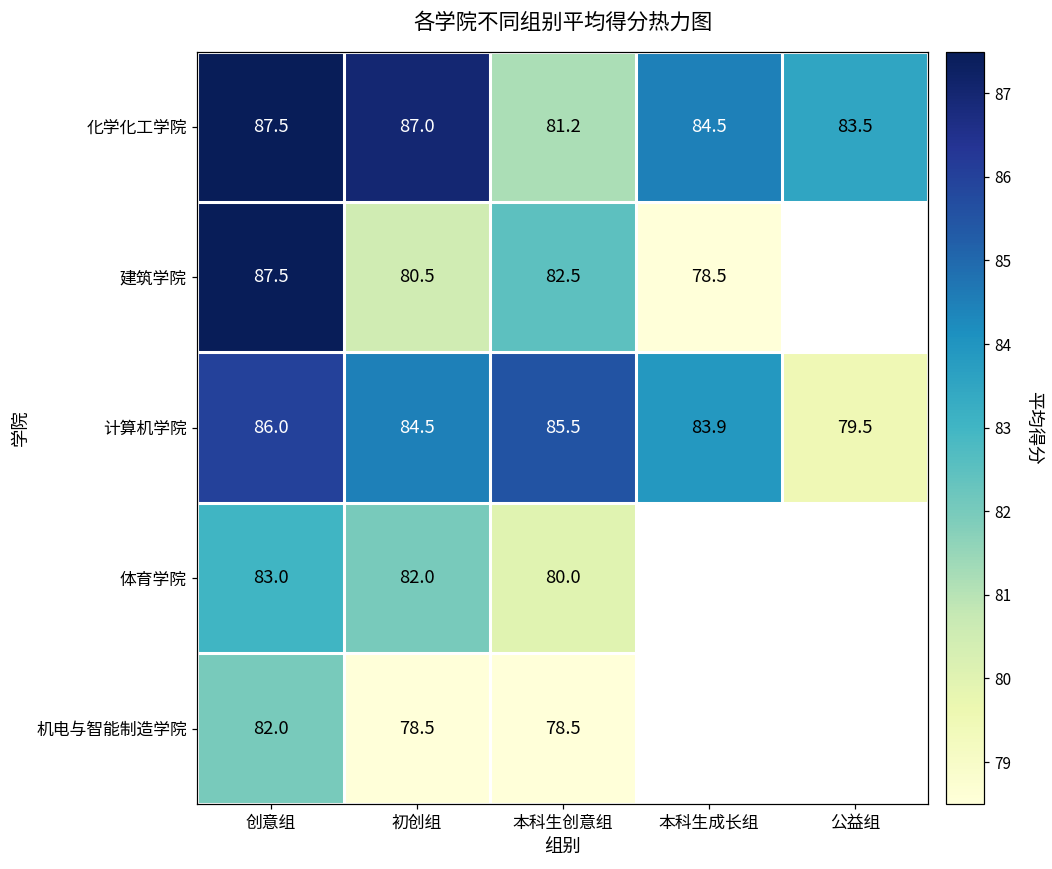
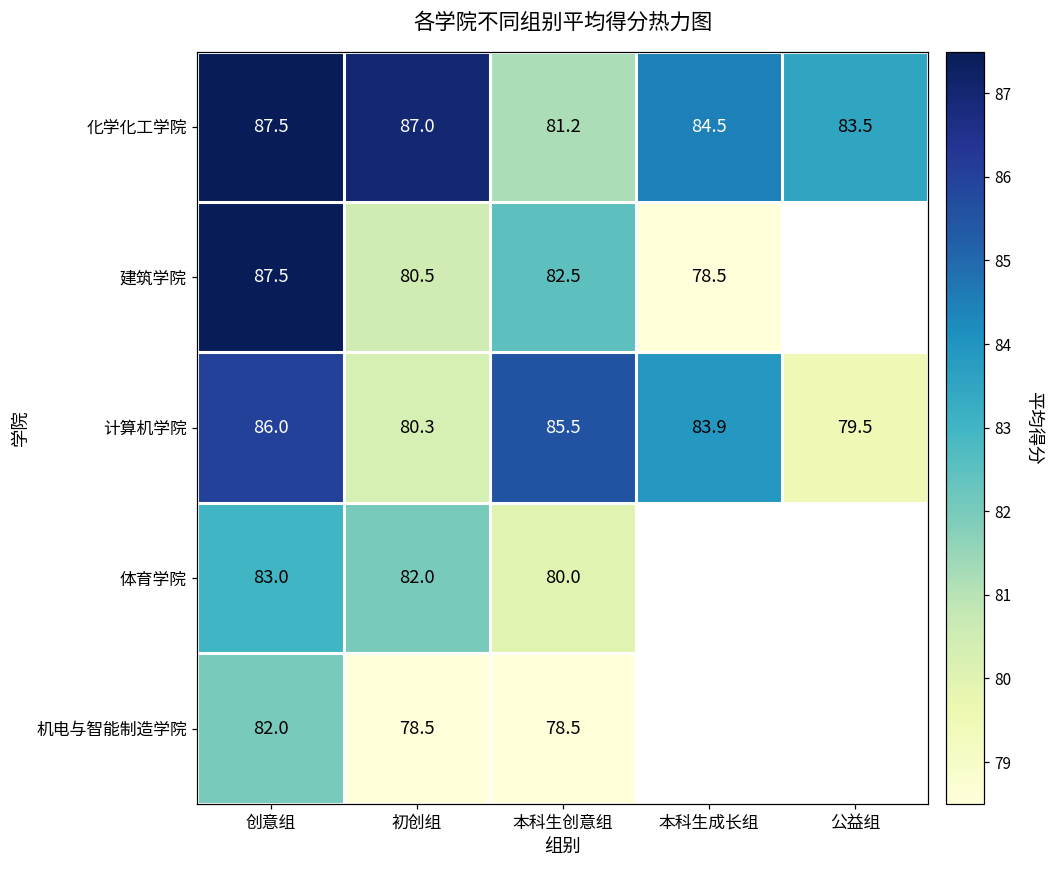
计算机学院, 初创组: 84.5 -> 80.3
